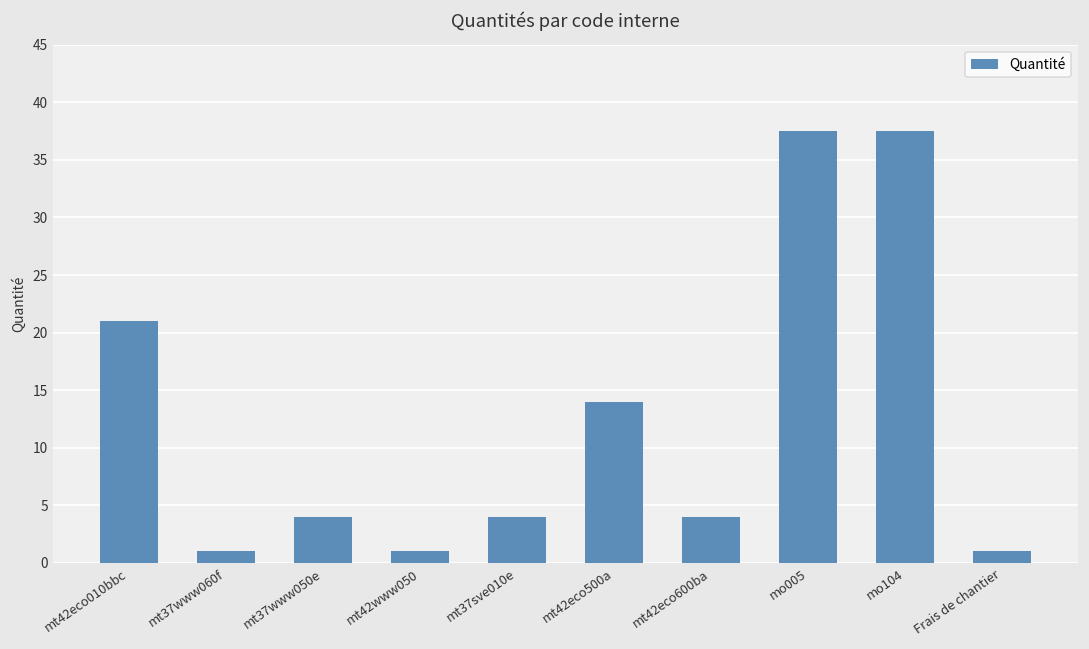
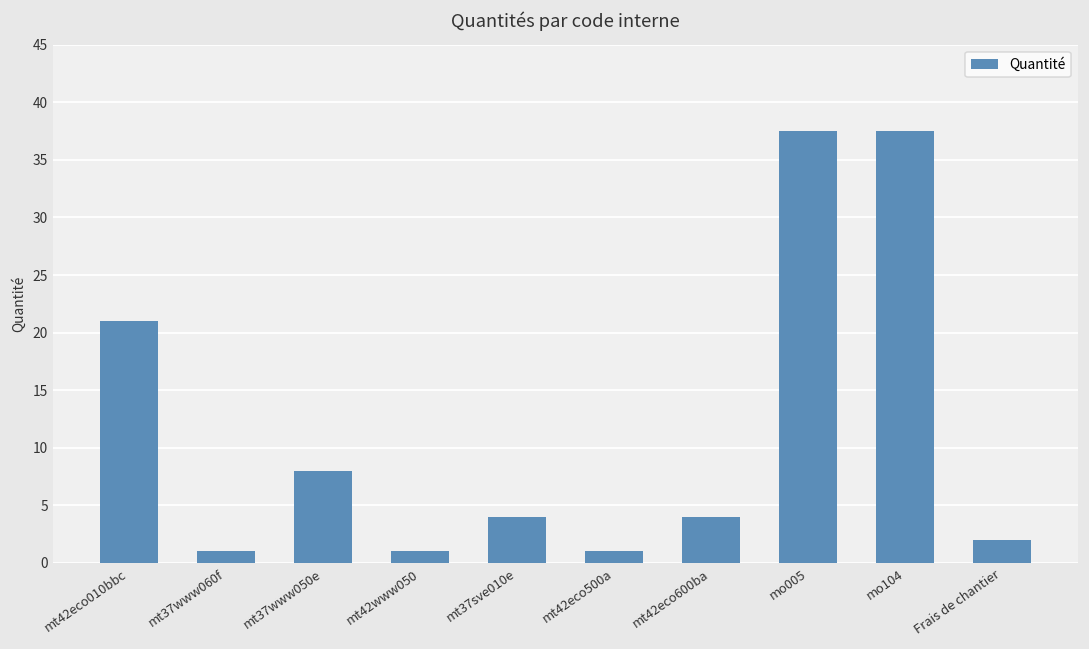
mt37www050e: 4 -> 8
mt42eco500a: 14 -> 1
Frais de chantier: 1 -> 2
